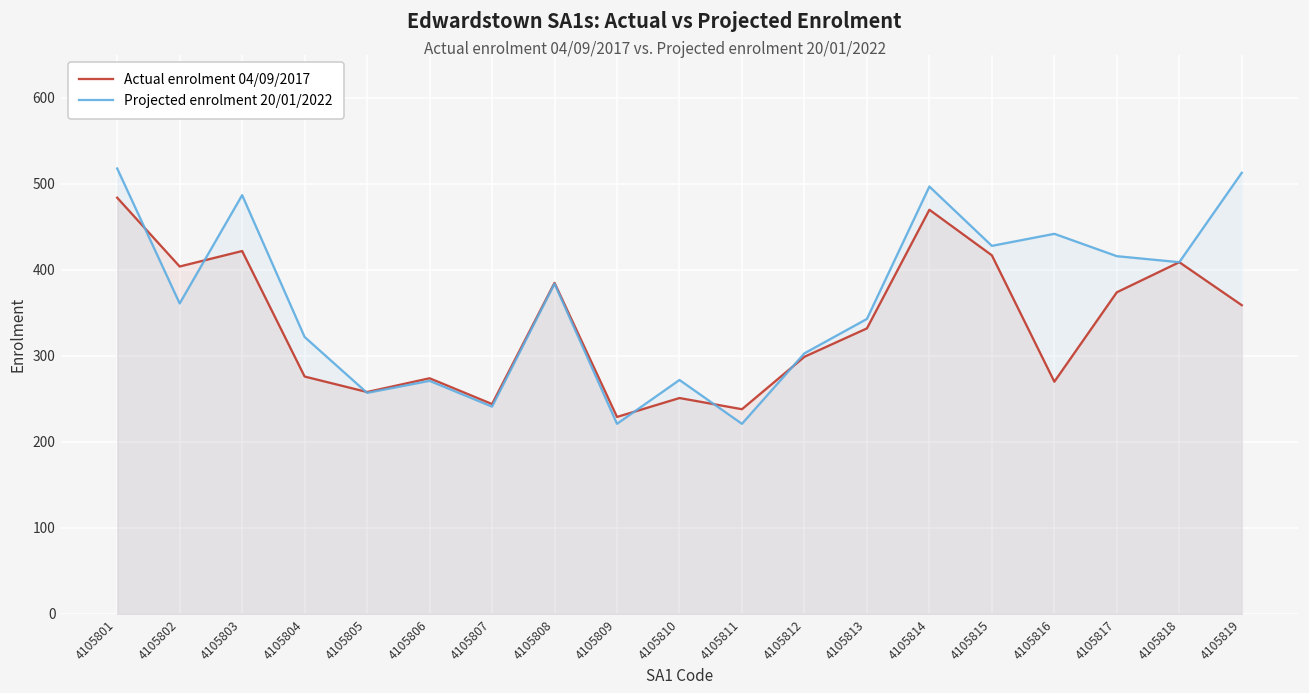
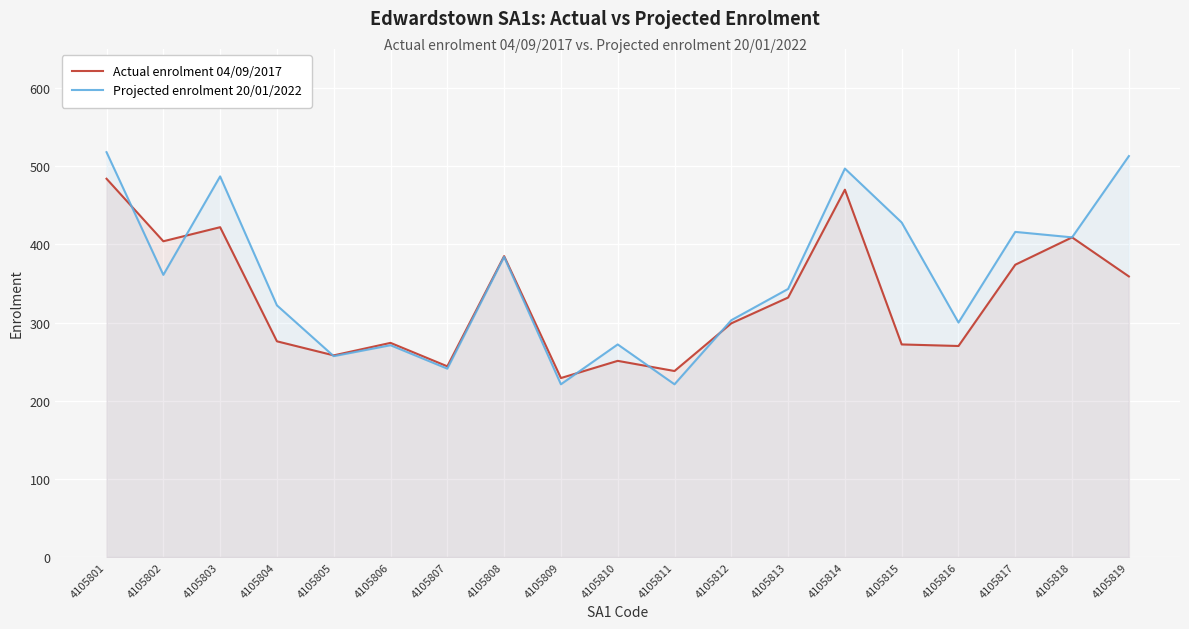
Actual enrolment 04/09/2017, 4105815: 420 -> 270
Projected enrolment 20/01/2022, 4105816: 440 -> 300
